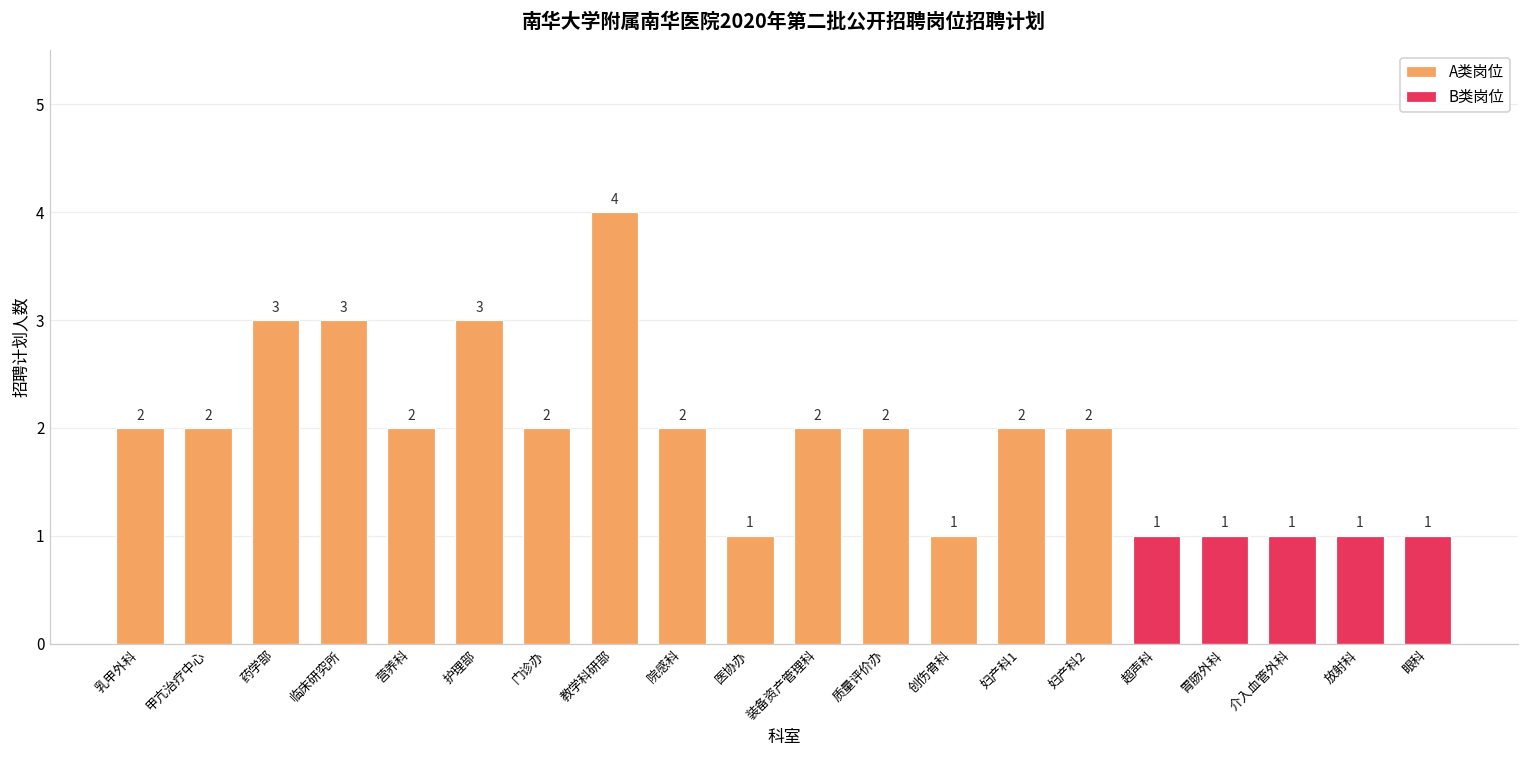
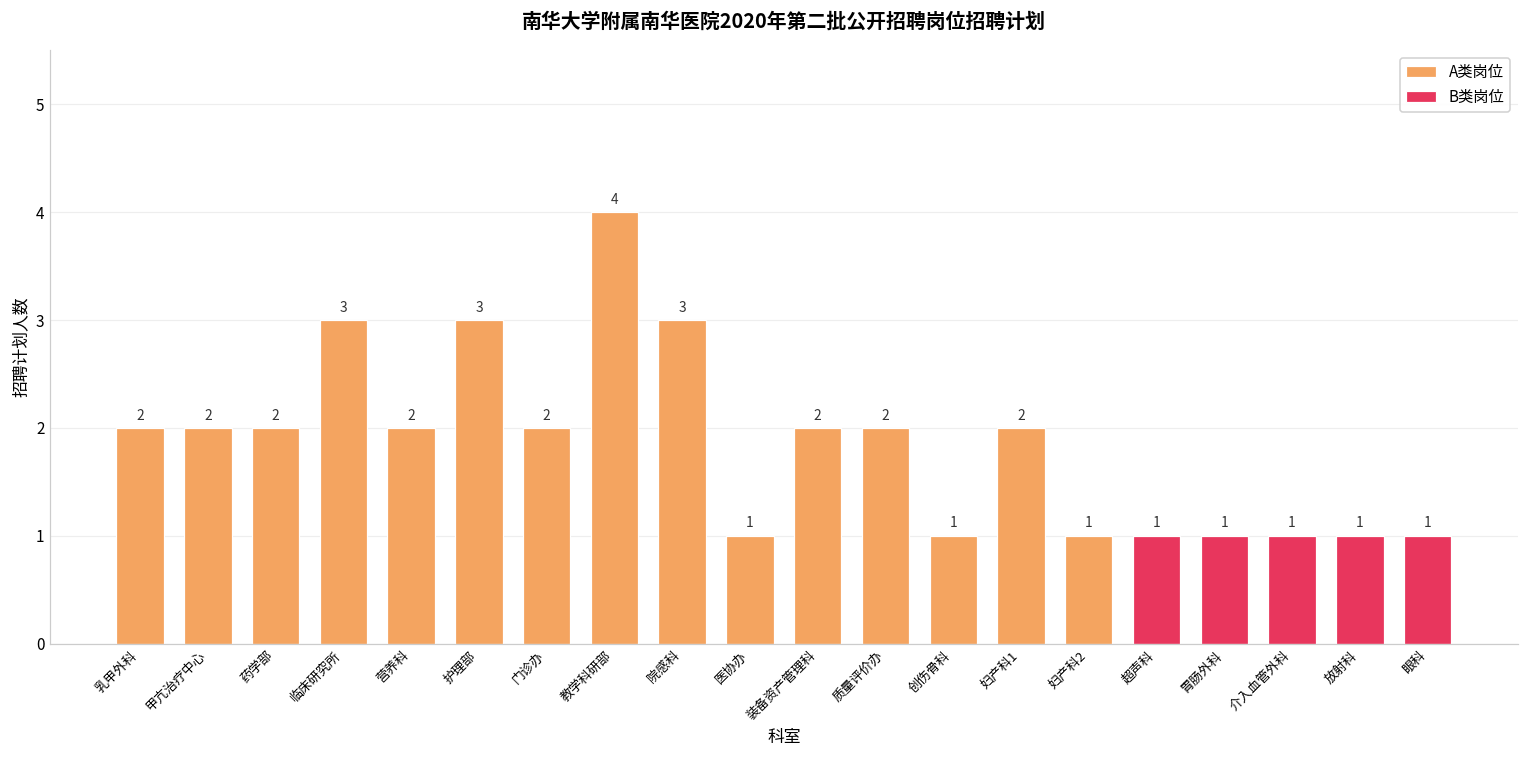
A类岗位, 药学部: 3 -> 2
A类岗位, 院感科: 2 -> 3
A类岗位, 妇产科2: 2 -> 1
